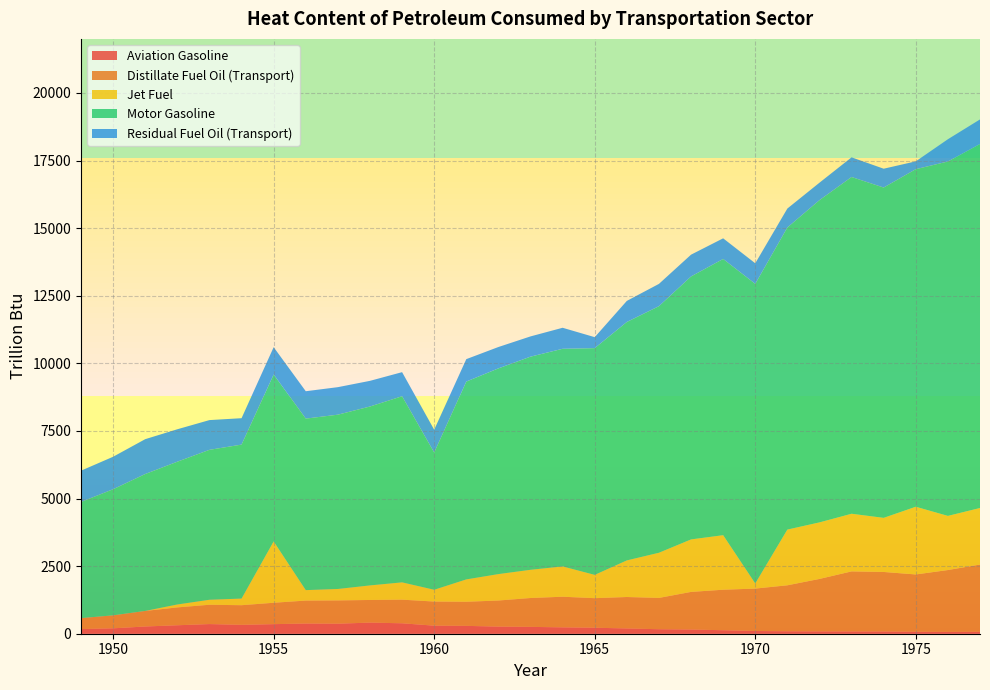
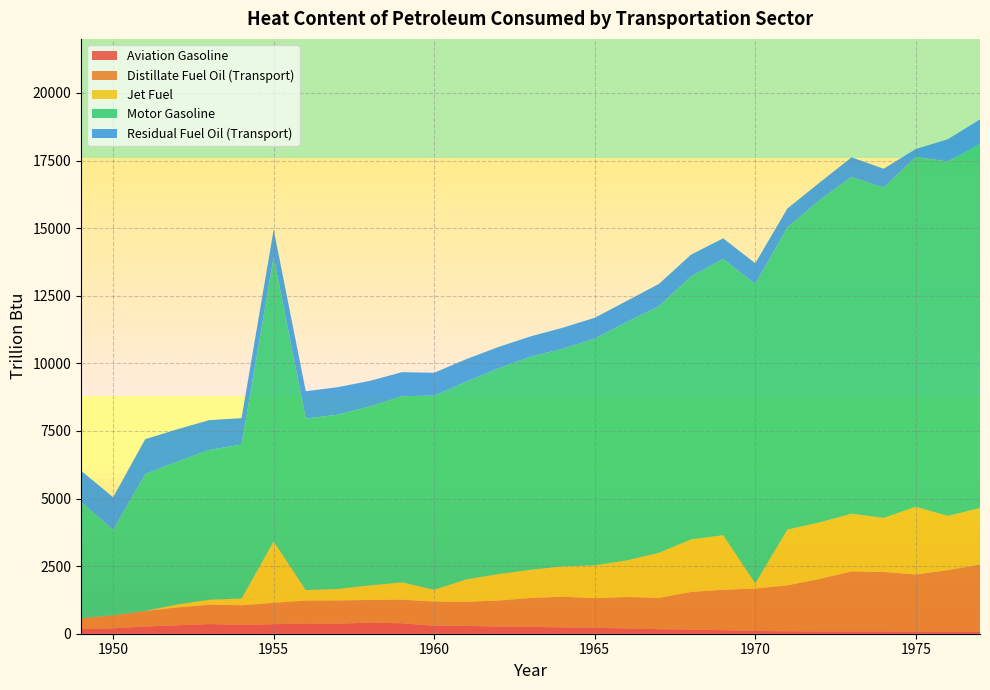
Motor Gasoline, 1950: 4700 -> 3200
Motor Gasoline, 1955: 6200 -> 10500
Motor Gasoline, 1960: 5100 -> 7200
Jet Fuel, 1965: 900 -> 1200
Residual Fuel Oil (Transport), 1965: 400 -> 800
Motor Gasoline, 1975: 12500 -> 12900
